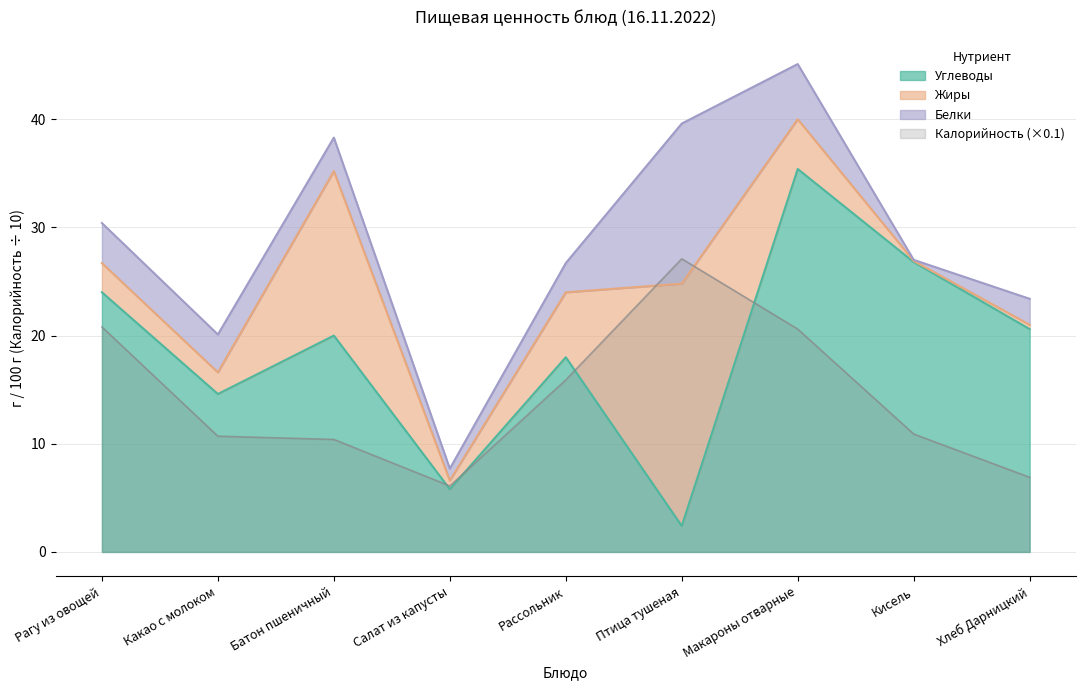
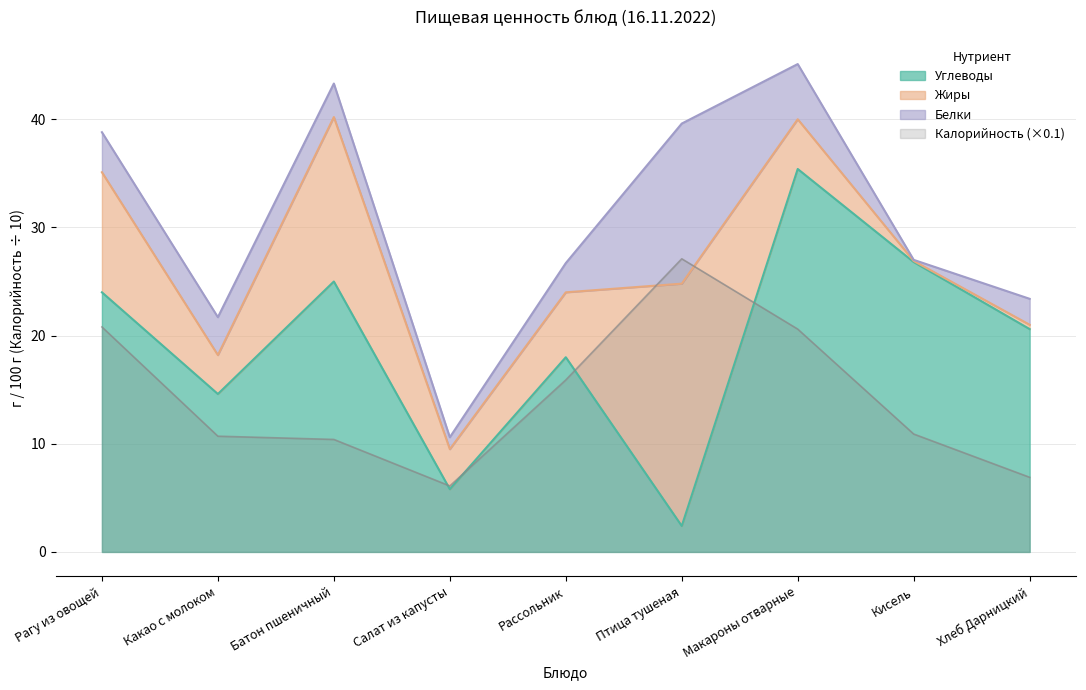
Жиры, Рагу из овощей: 2.7 -> 11.1
Жиры, Какао с молоком: 2.0 -> 3.6
Углеводы, Батон пшеничный: 20 -> 25
Жиры, Салат из капусты: 0.8 -> 3.7
